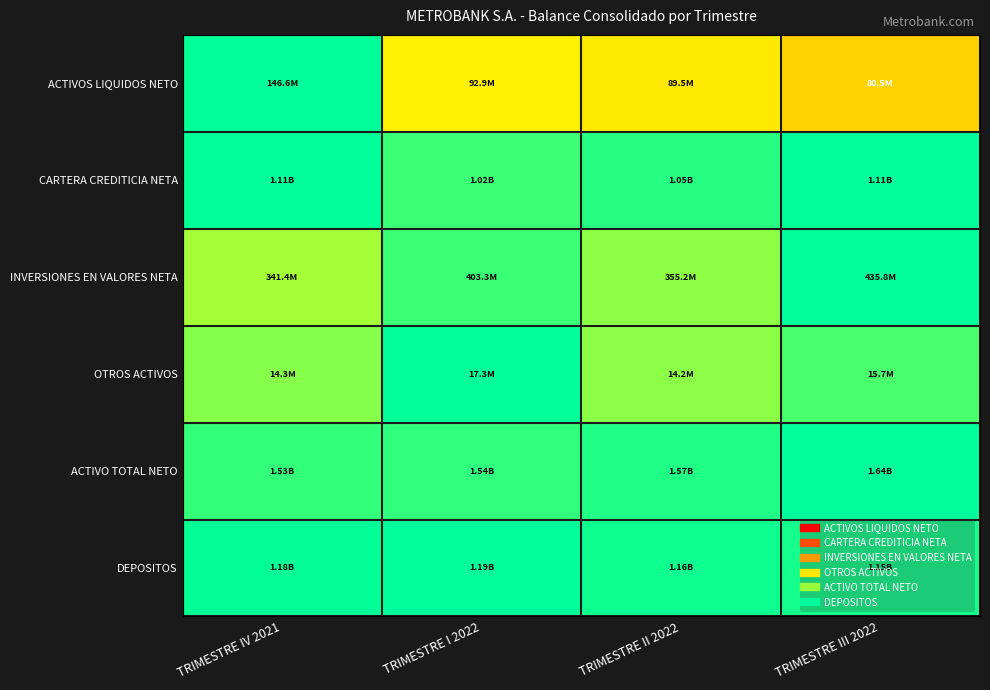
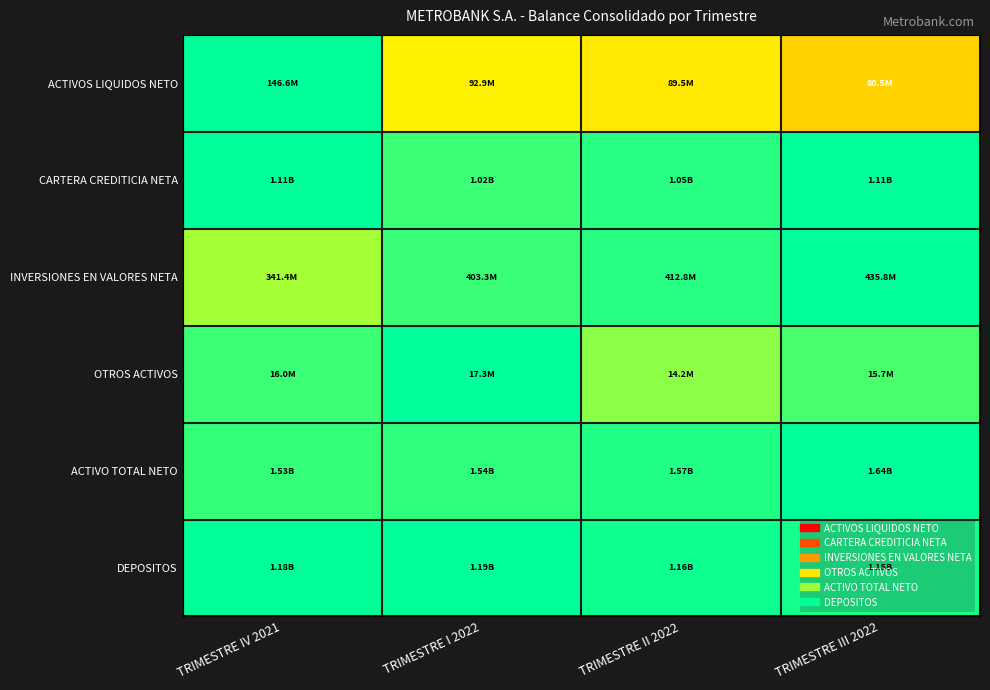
INVERSIONES EN VALORES NETA, TRIMESTRE II 2022: 355.2M -> 412.8M
OTROS ACTIVOS, TRIMESTRE IV 2021: 14.3M -> 16.0M
